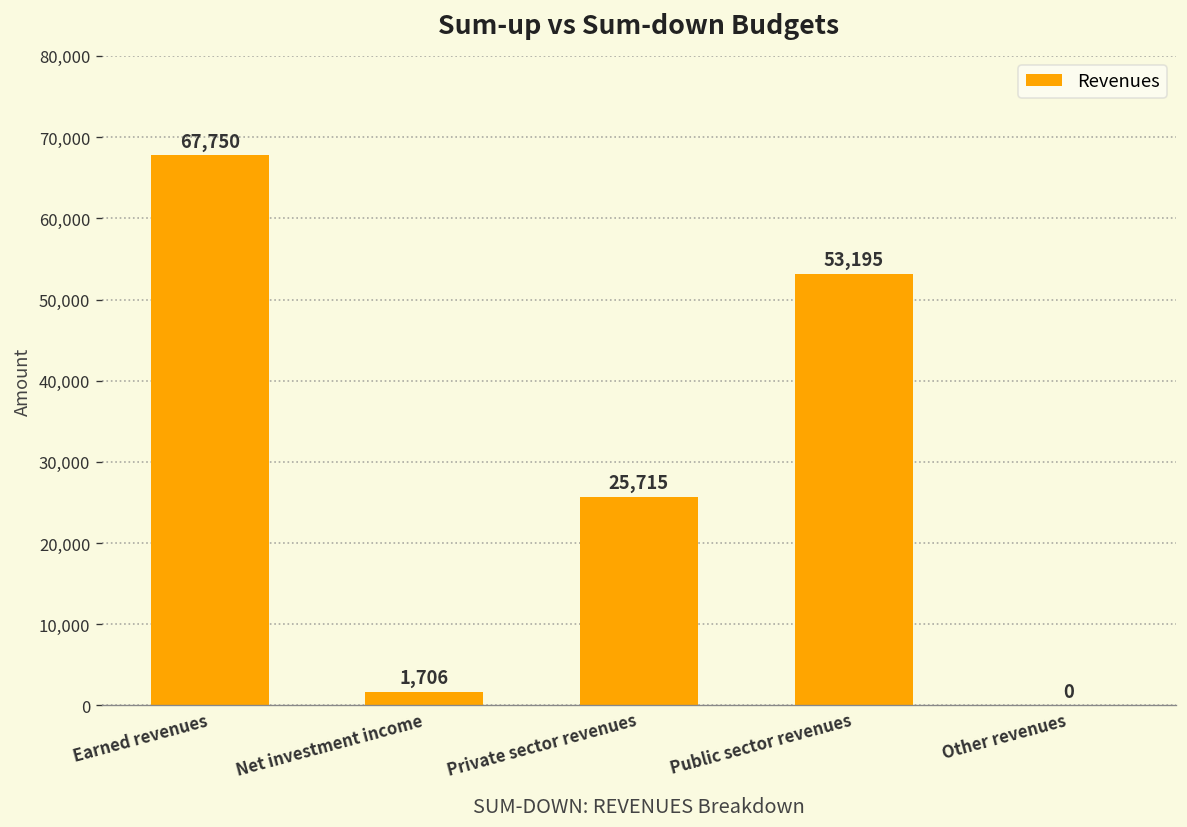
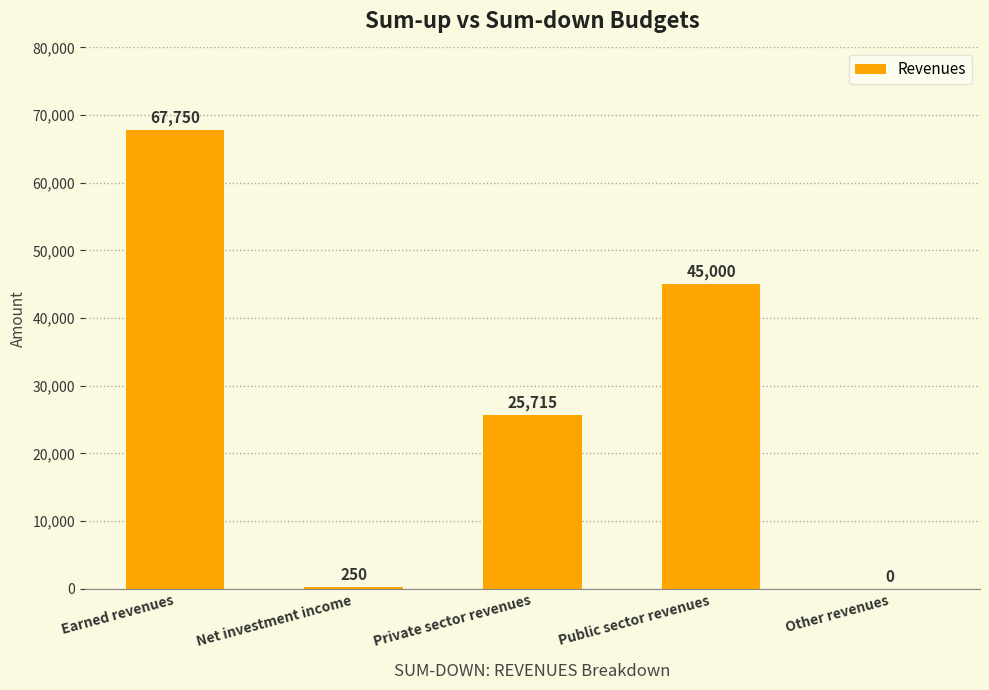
Net investment income: 1,706 -> 250
Public sector revenues: 53,195 -> 45,000
